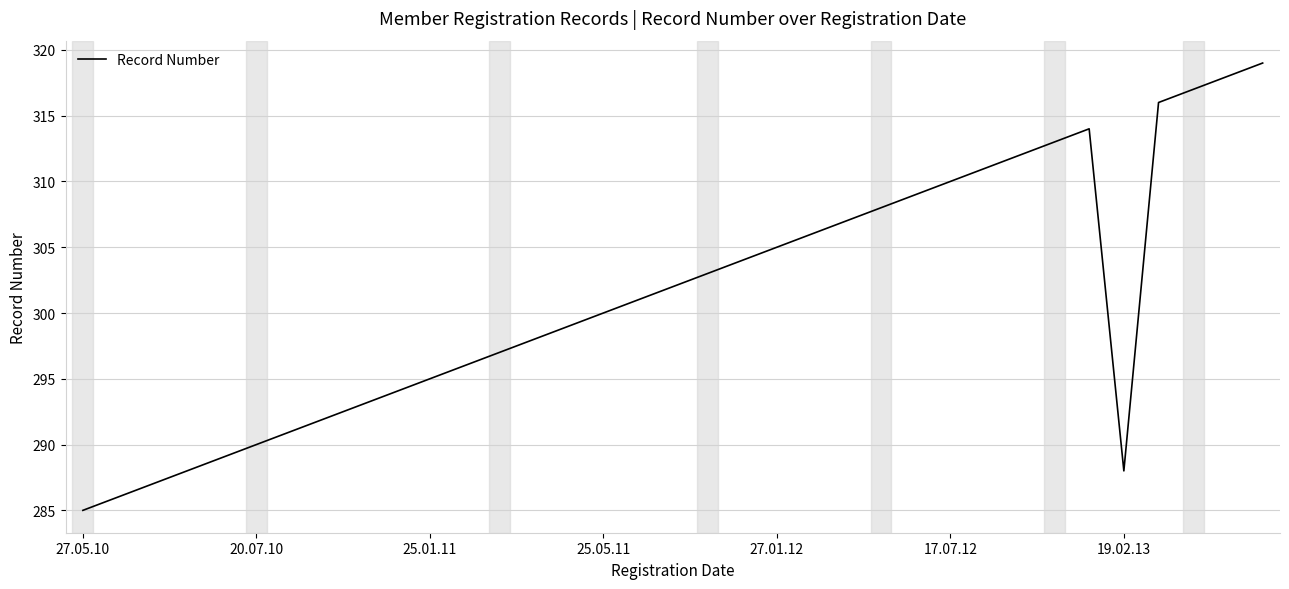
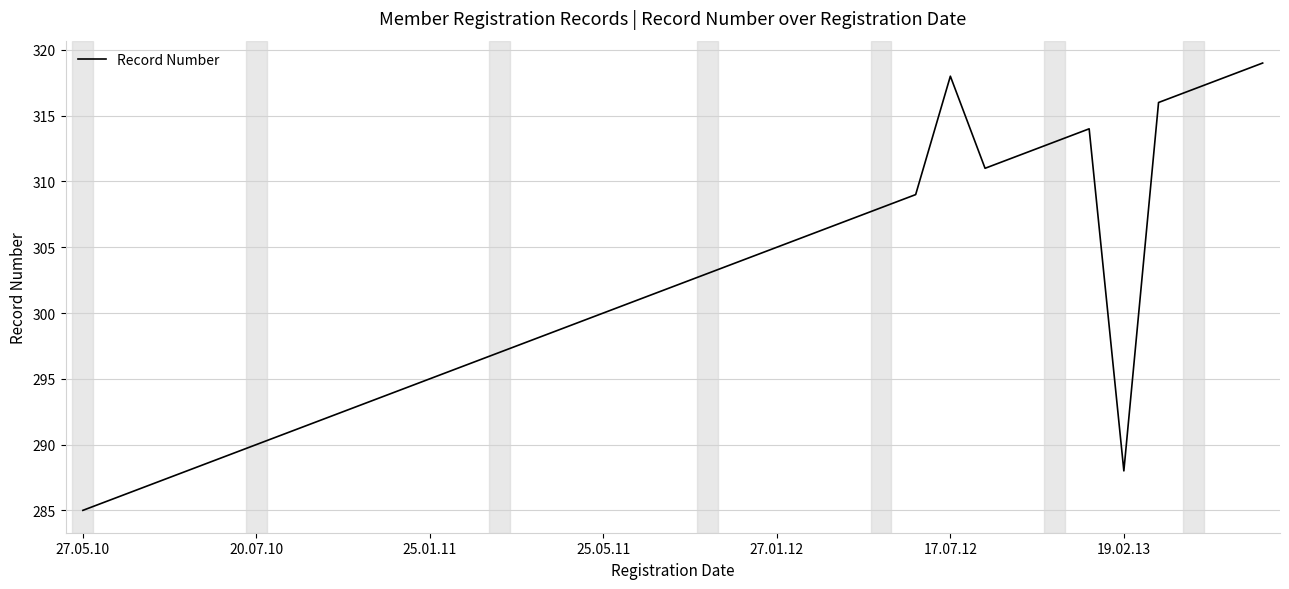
17.07.12: 310 -> 318
